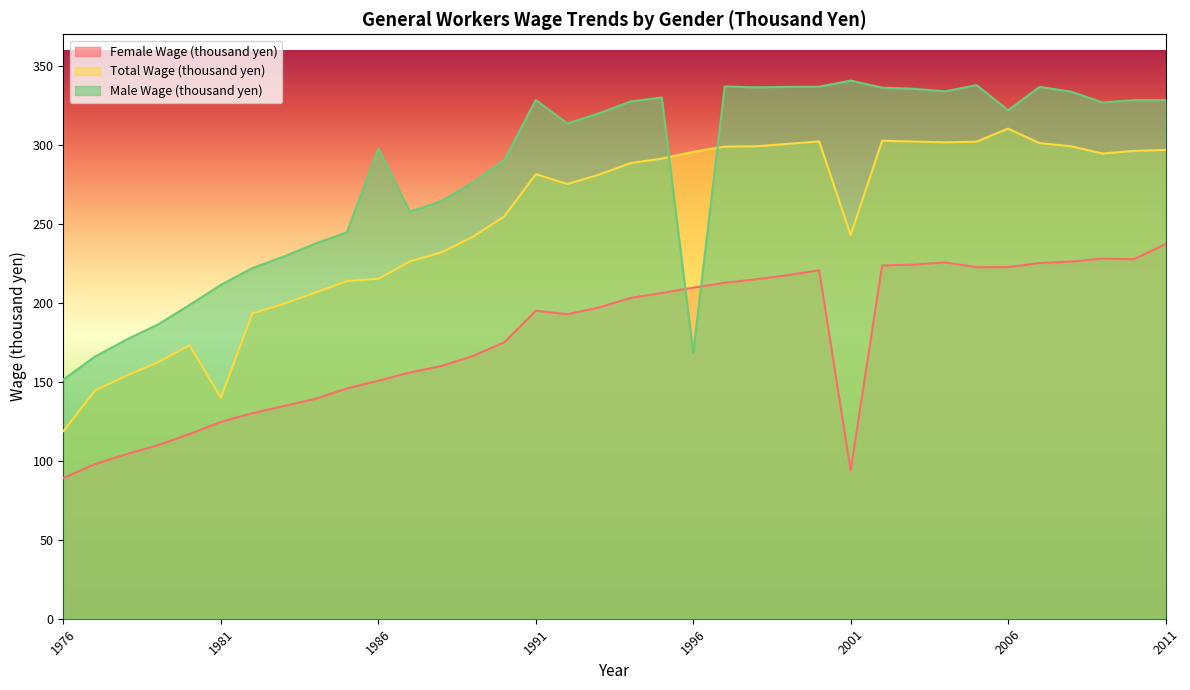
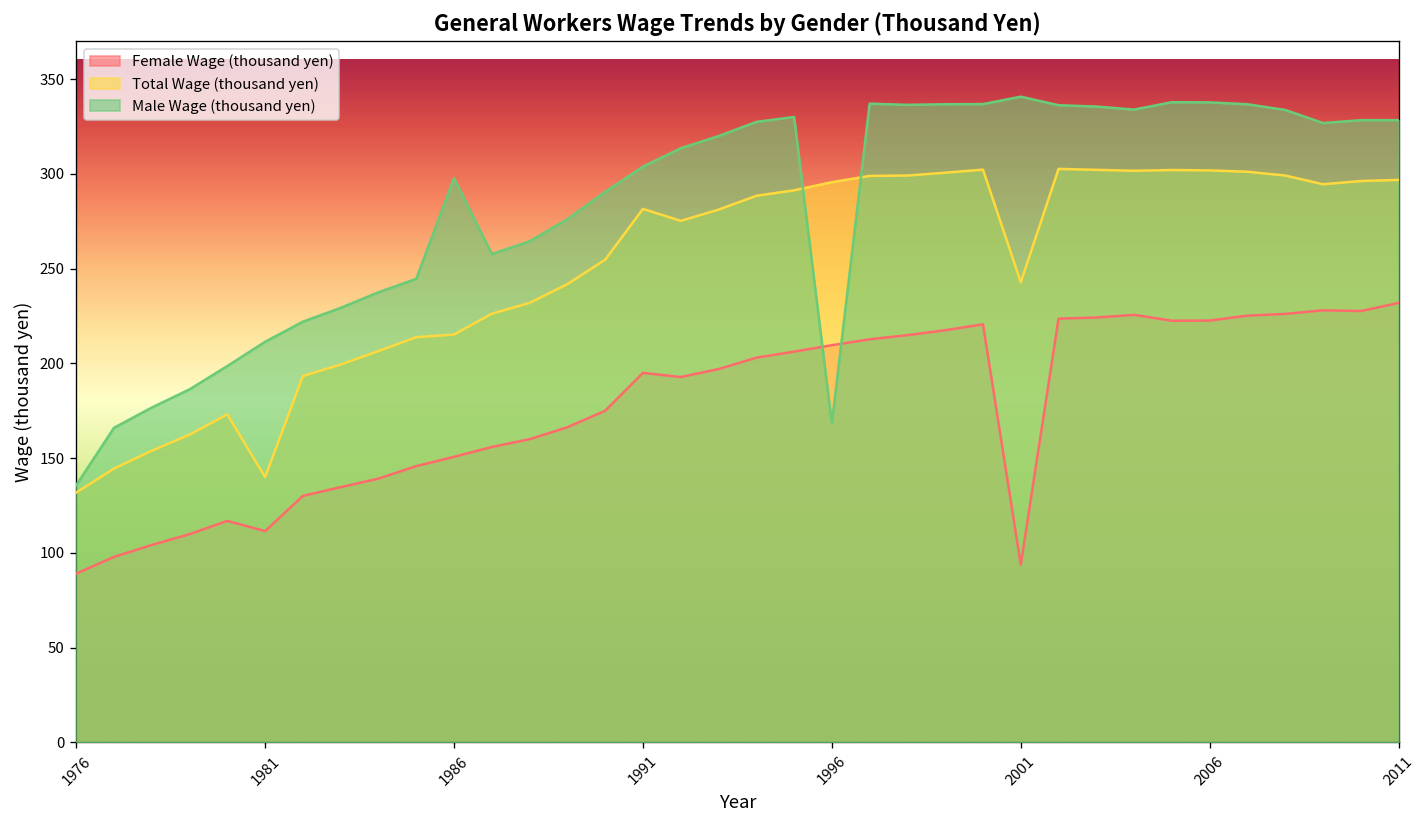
Total Wage (thousand yen), 1976: 119 -> 132
Male Wage (thousand yen), 1976: 152 -> 136
Female Wage (thousand yen), 1981: 125 -> 112
Male Wage (thousand yen), 1991: 328 -> 304
Total Wage (thousand yen), 2006: 310 -> 302
Male Wage (thousand yen), 2006: 322 -> 338
Female Wage (thousand yen), 2011: 237 -> 232
